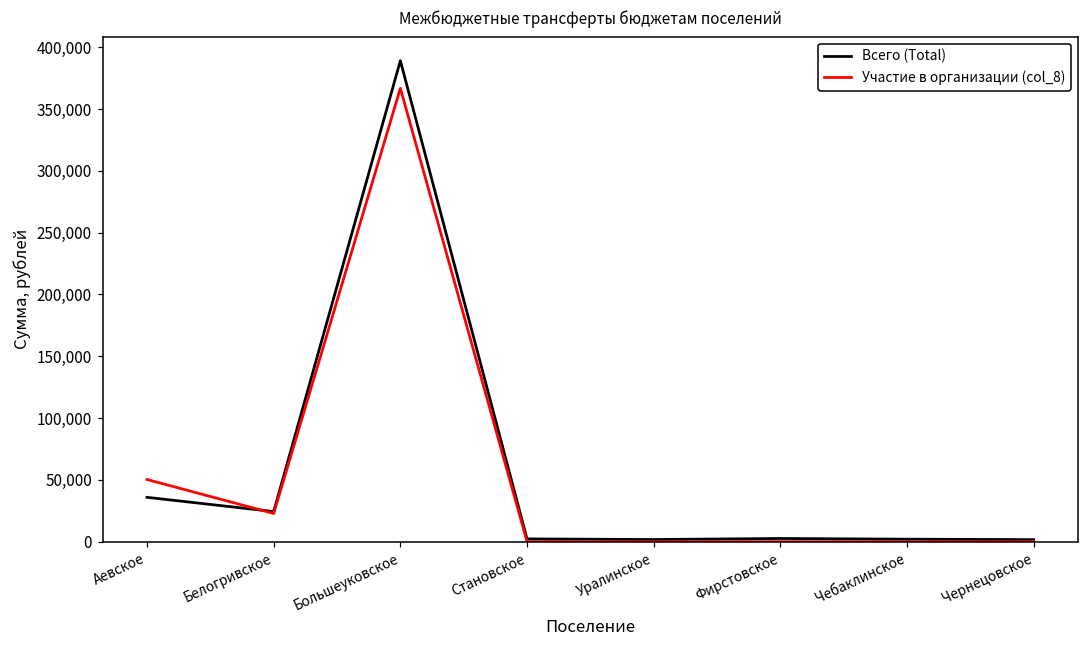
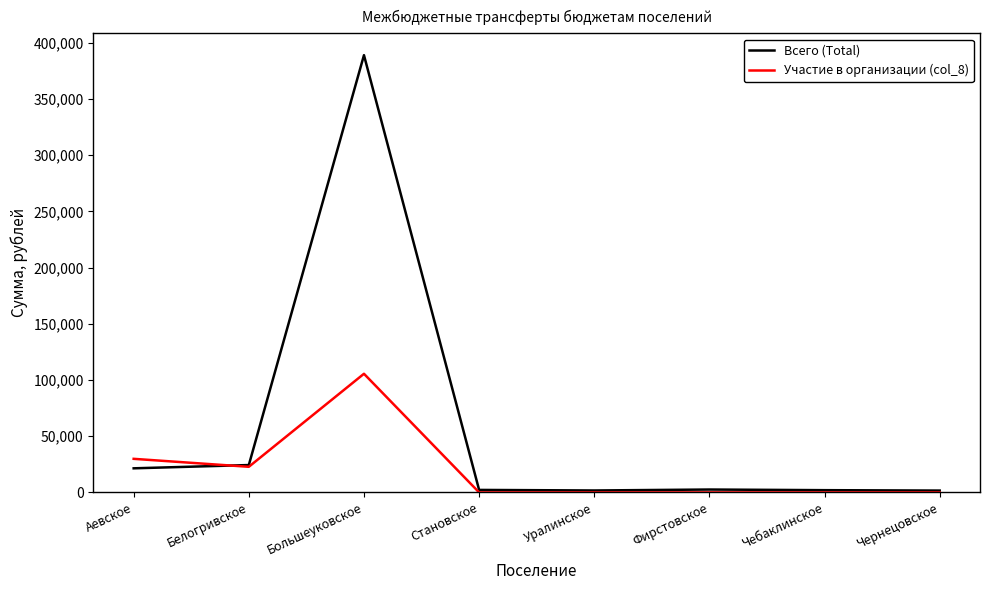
Всего (Total), Аевское: 36,000 -> 21,000
Участие в организации (col_8), Аевское: 50,000 -> 30,000
Участие в организации (col_8), Большеуковское: 367,000 -> 106,000
